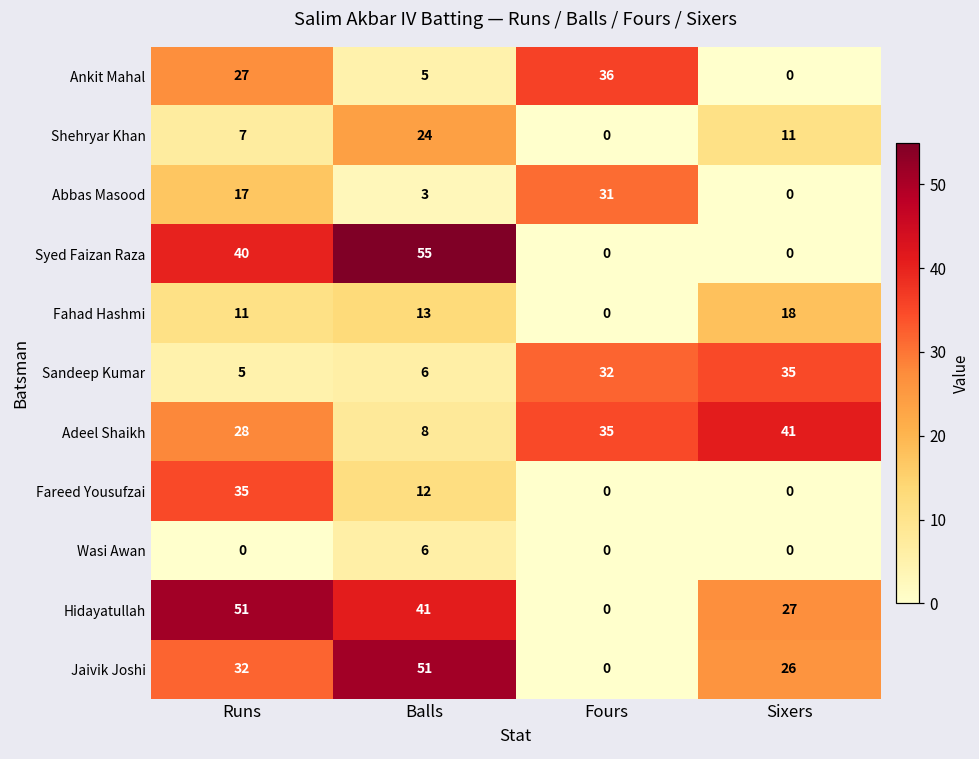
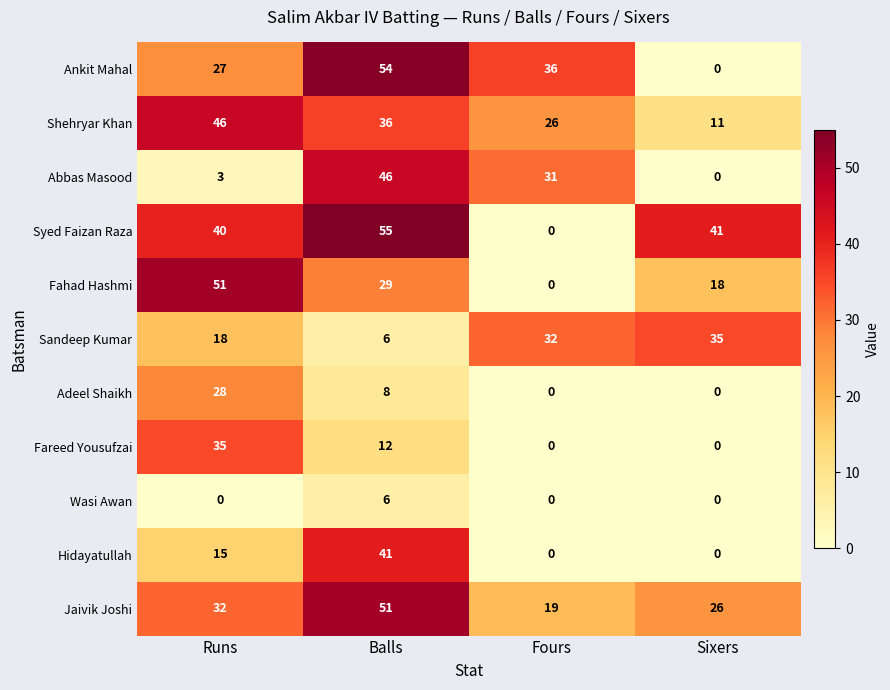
Ankit Mahal, Balls: 5 -> 54
Shehryar Khan, Runs: 7 -> 46
Shehryar Khan, Balls: 24 -> 36
Shehryar Khan, Fours: 0 -> 26
Abbas Masood, Runs: 17 -> 3
Abbas Masood, Balls: 3 -> 46
Syed Faizan Raza, Sixers: 0 -> 41
Fahad Hashmi, Runs: 11 -> 51
Fahad Hashmi, Balls: 13 -> 29
Sandeep Kumar, Runs: 5 -> 18
Adeel Shaikh, Fours: 35 -> 0
Adeel Shaikh, Sixers: 41 -> 0
Hidayatullah, Runs: 51 -> 15
Hidayatullah, Sixers: 27 -> 0
Jaivik Joshi, Fours: 0 -> 19
